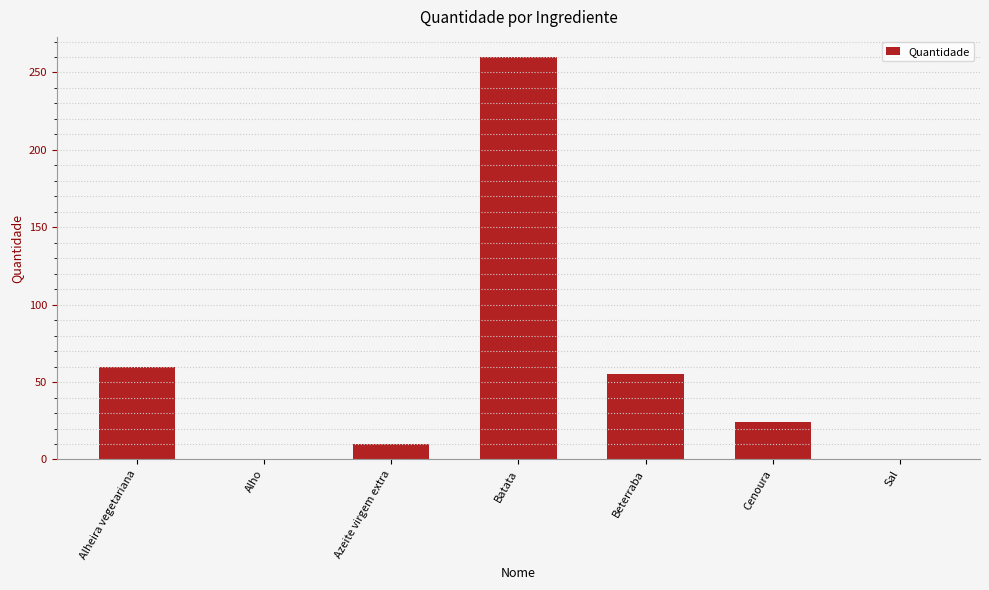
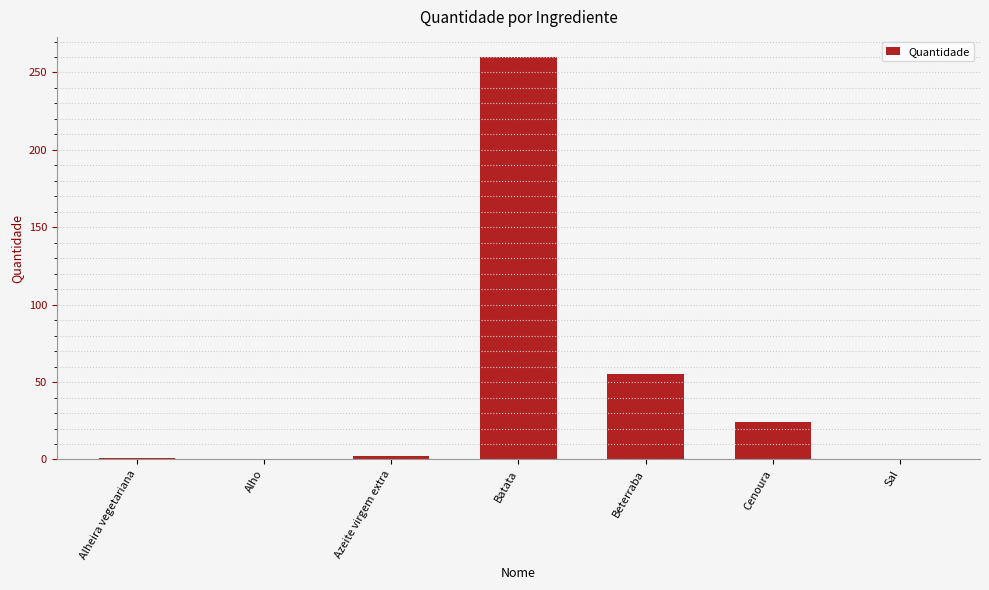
Alheira vegetariana: 60 -> 1
Azeite virgem extra: 10 -> 2
